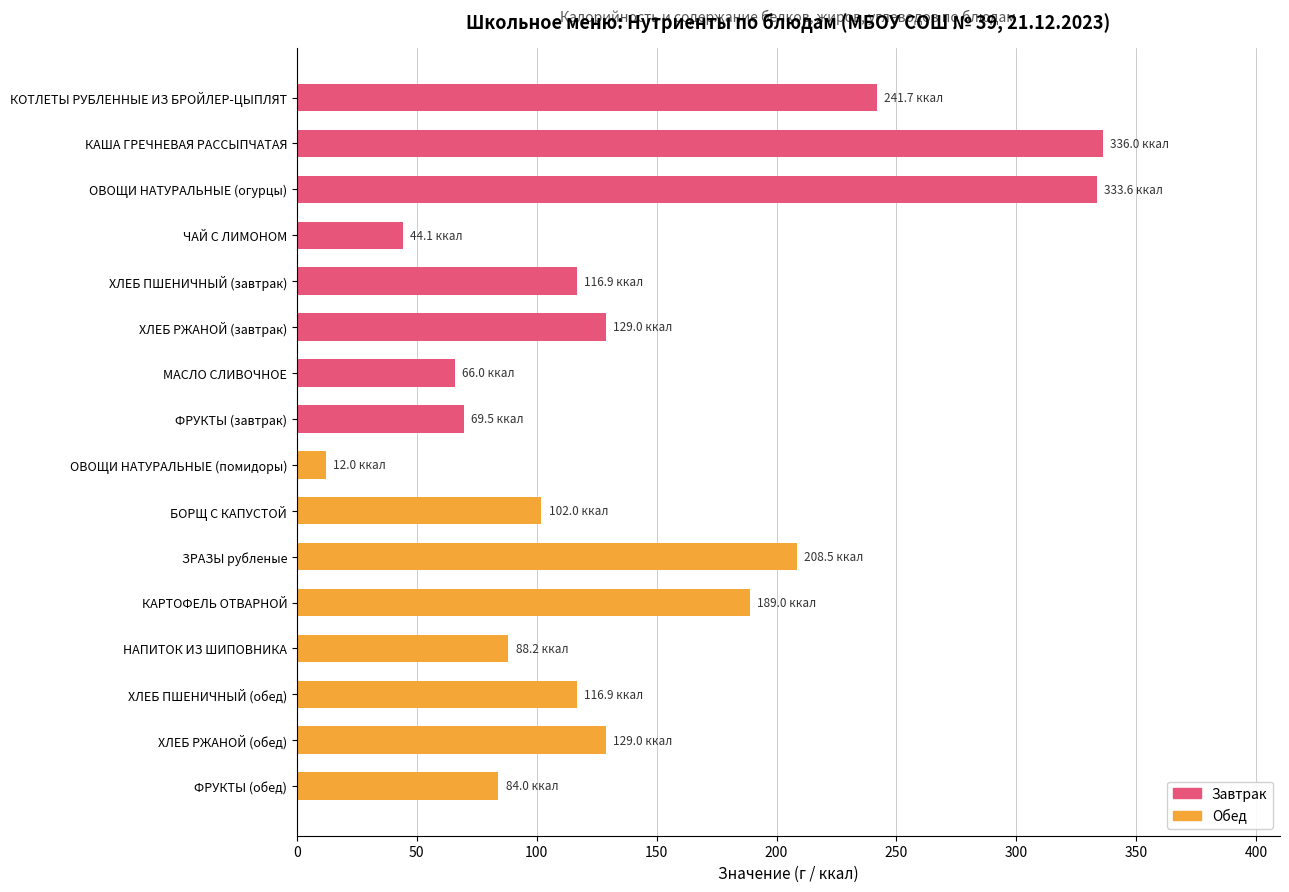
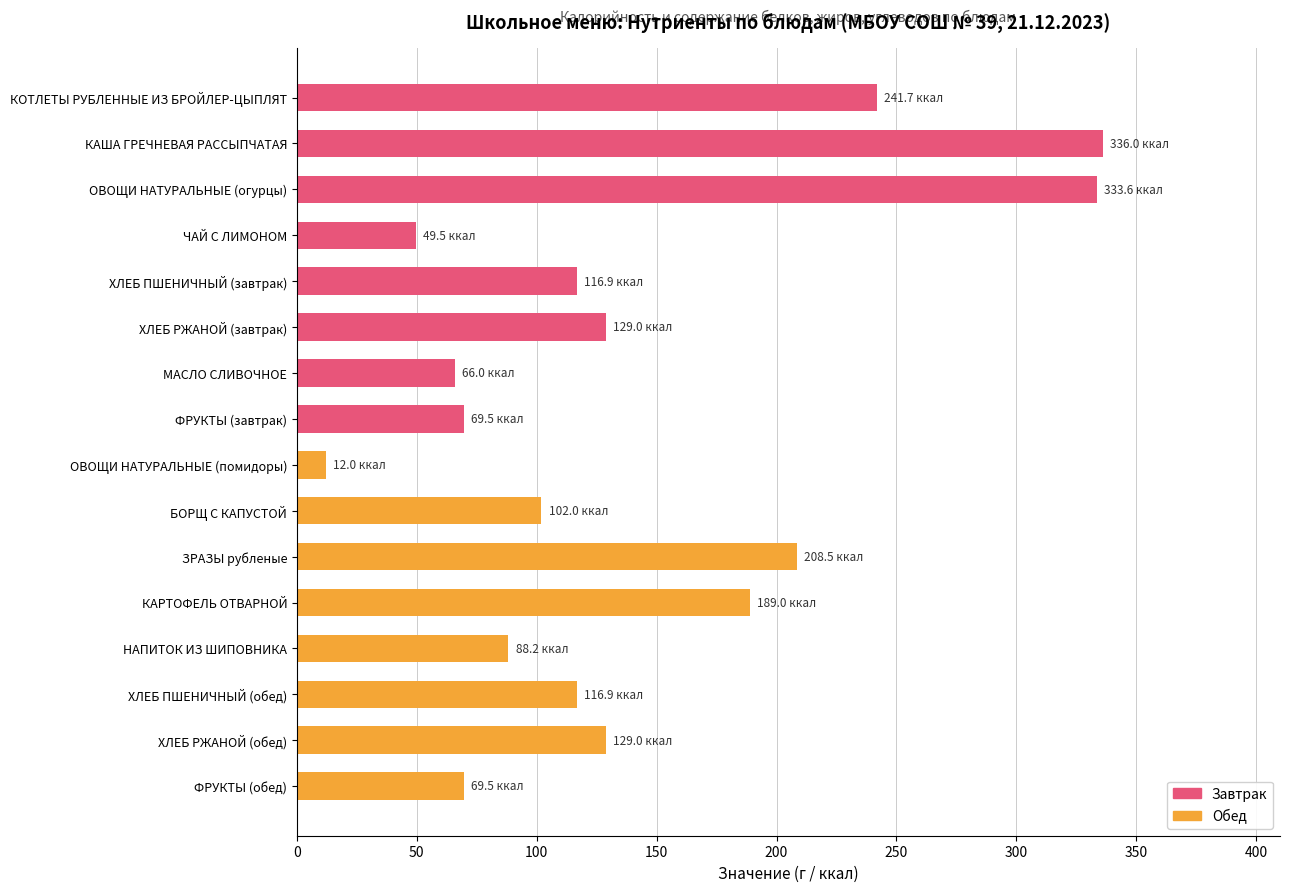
ЧАЙ С ЛИМОНОМ: 44.1 -> 49.5
ФРУКТЫ (обед): 84.0 -> 69.5
